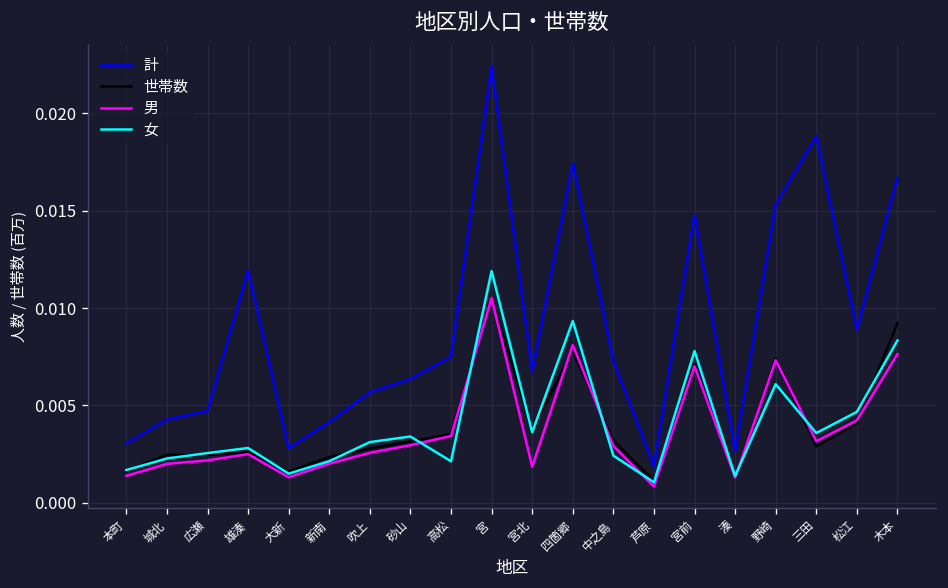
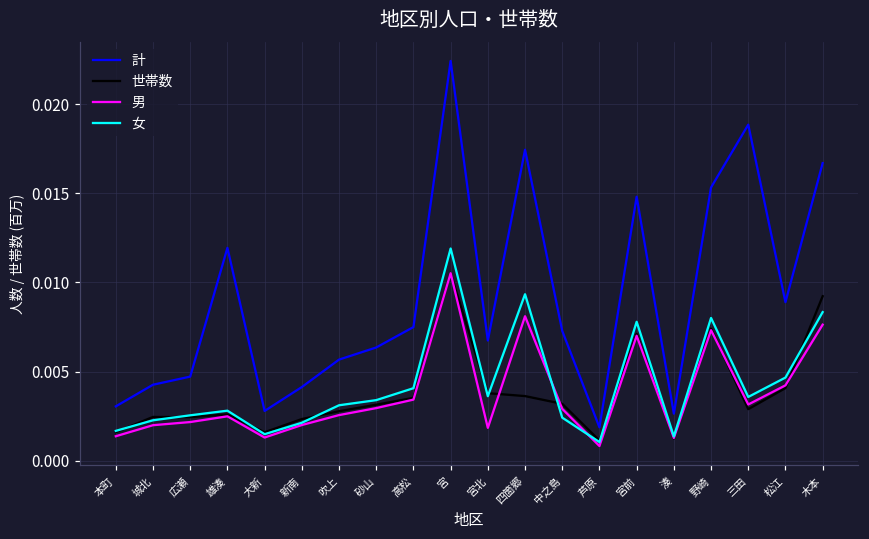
女, 高松: 0.0021 -> 0.0041
世帯数, 四箇郷: 0.0078 -> 0.0036
女, 野崎: 0.0061 -> 0.0080
